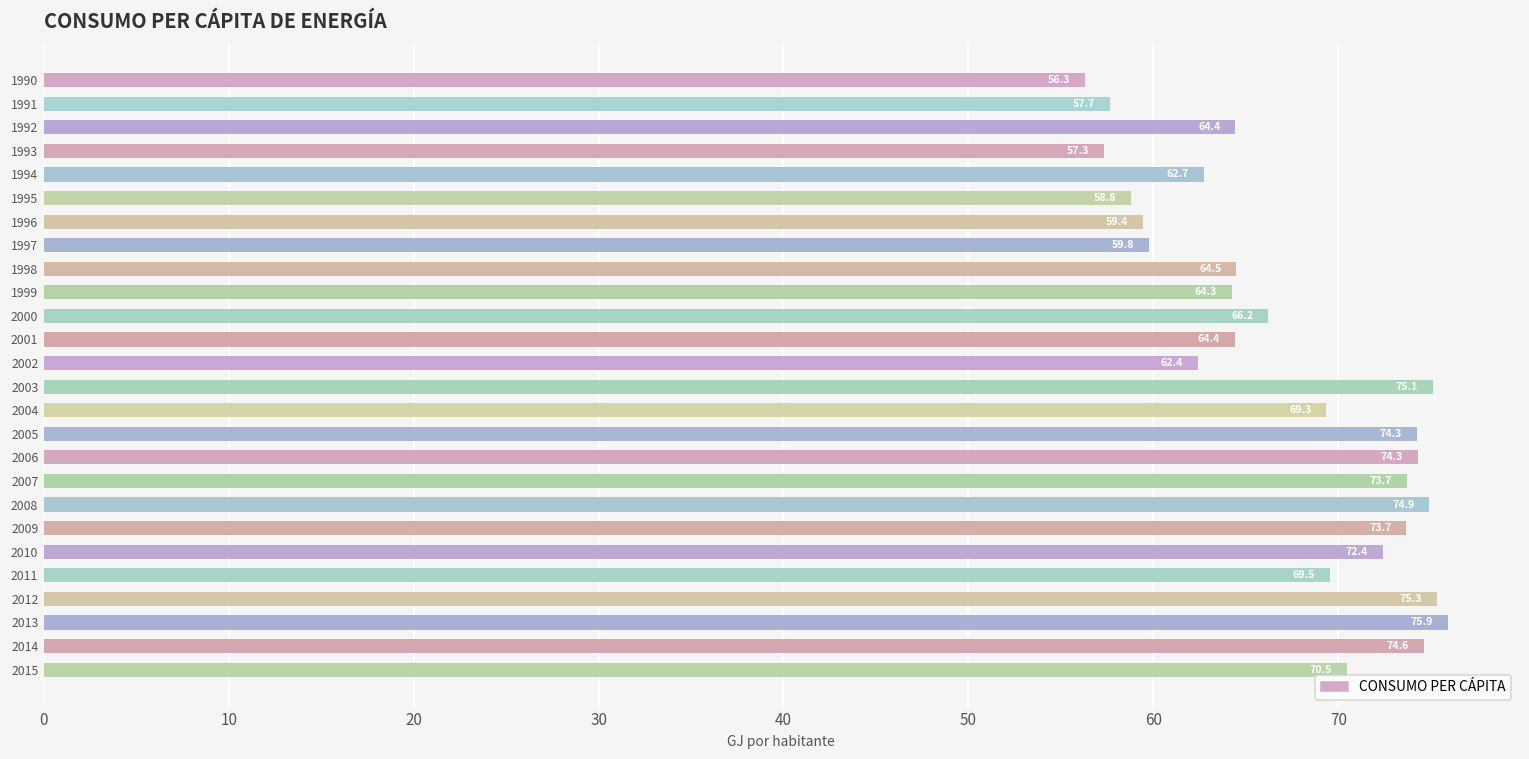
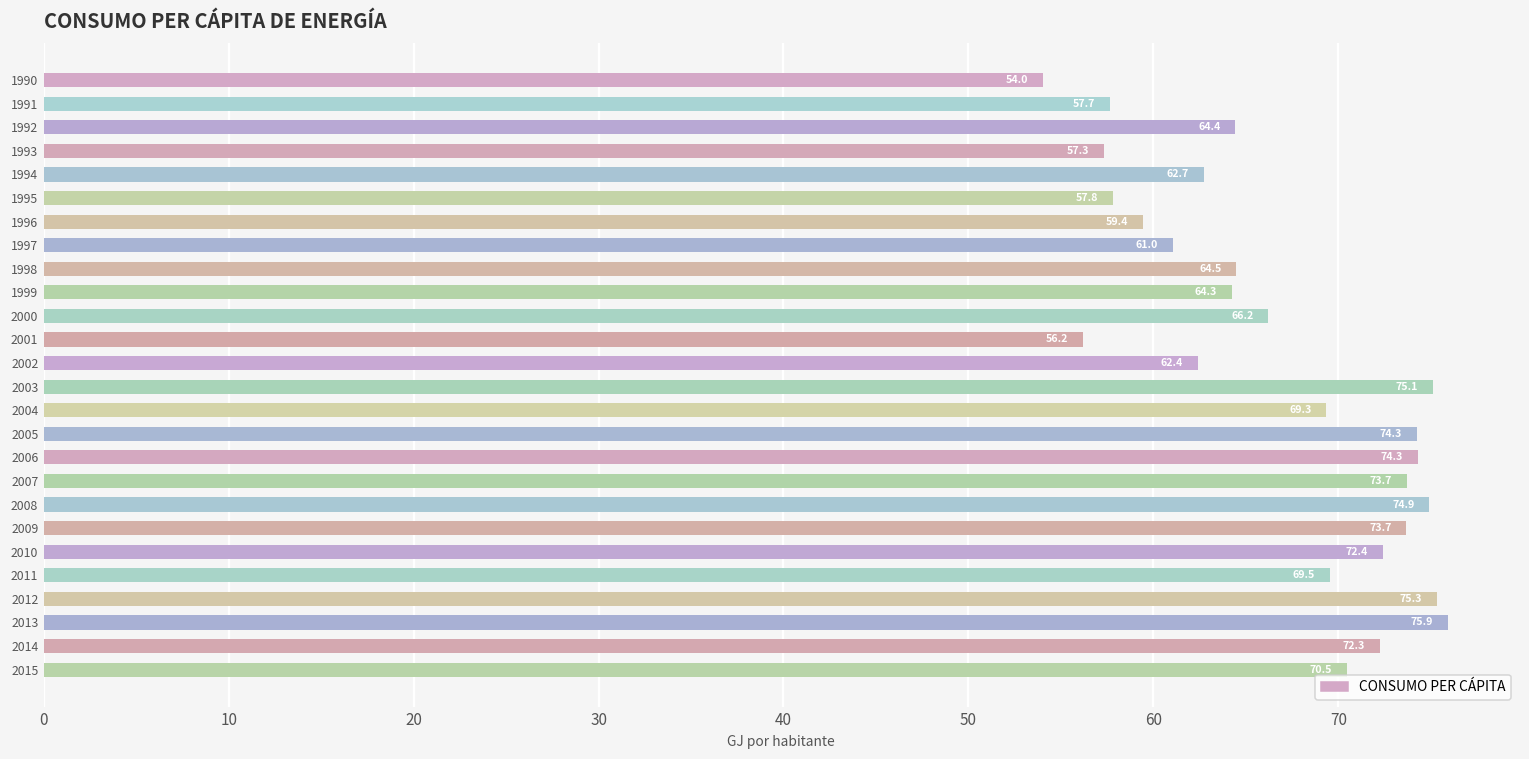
1990: 56.3 -> 54.0
1995: 58.8 -> 57.8
1997: 59.8 -> 61.0
2001: 64.4 -> 56.2
2014: 74.6 -> 72.3
